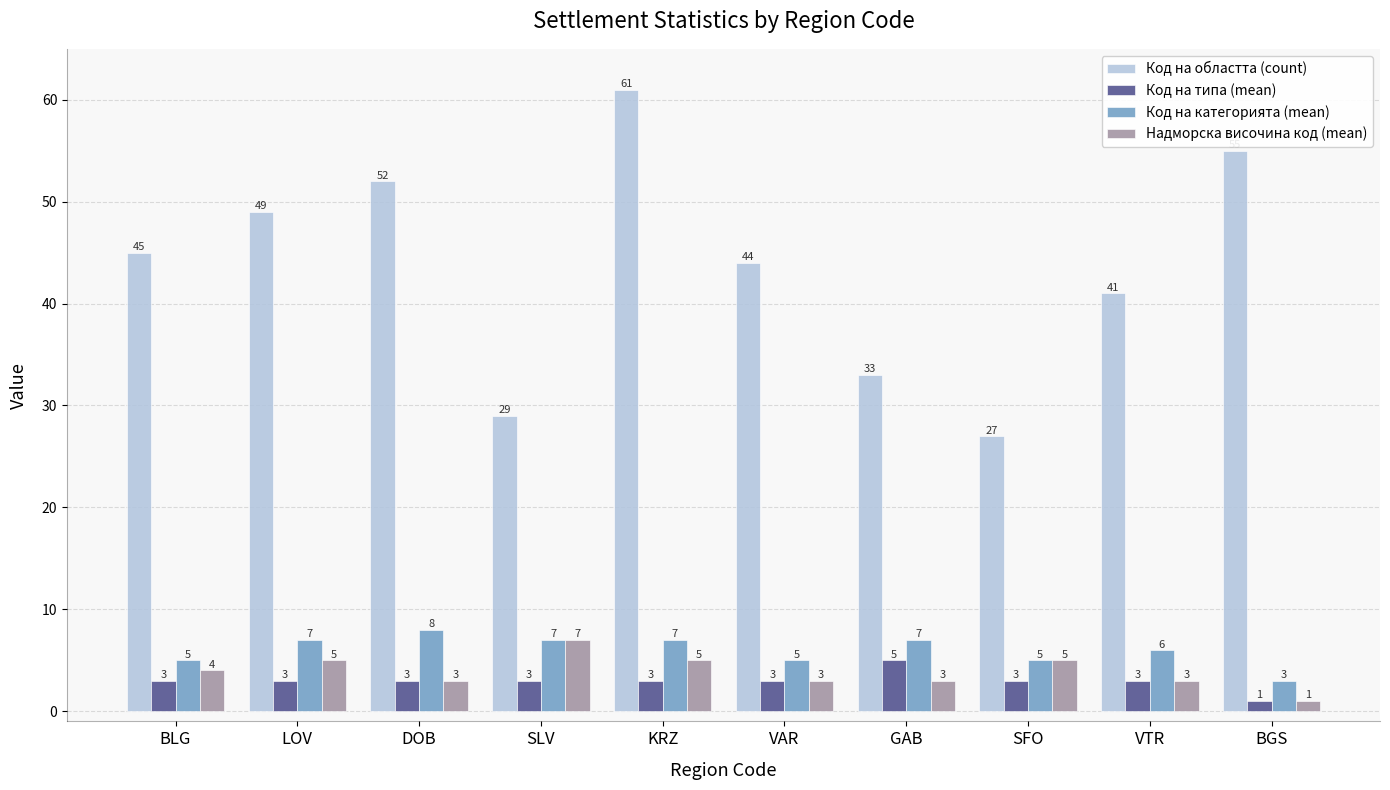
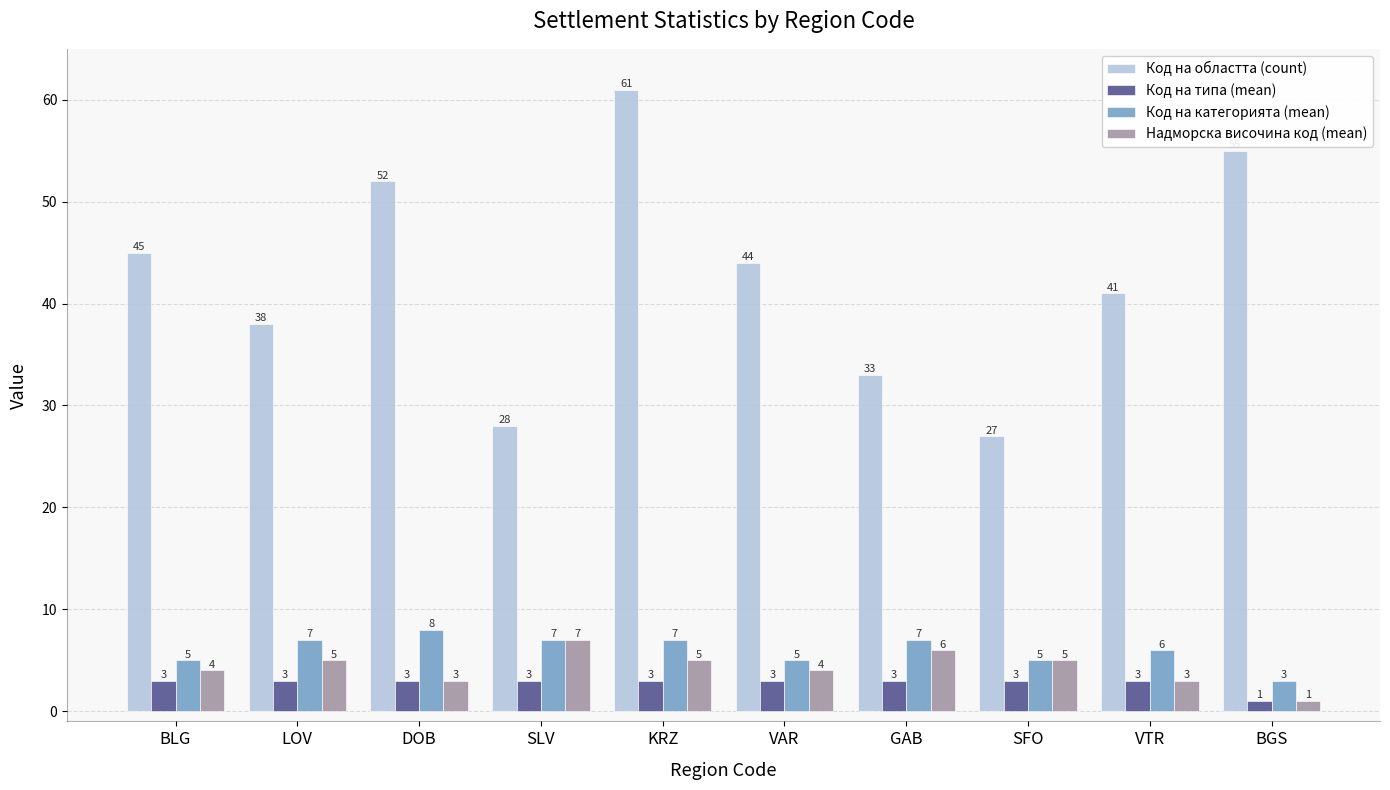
Код на областта (count), LOV: 49 -> 38
Код на областта (count), SLV: 29 -> 28
Надморска височина код (mean), VAR: 3 -> 4
Код на типа (mean), GAB: 5 -> 3
Надморска височина код (mean), GAB: 3 -> 6
